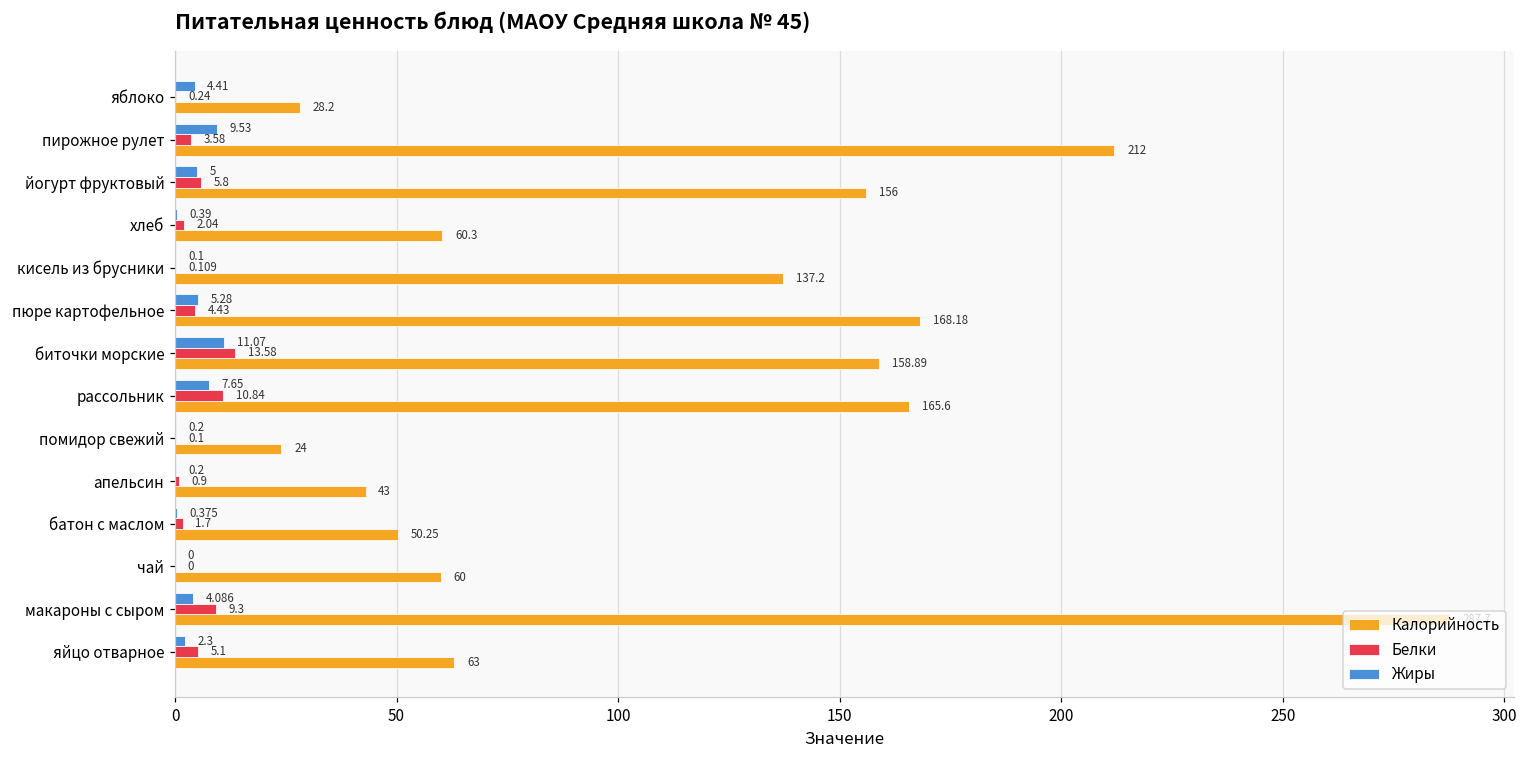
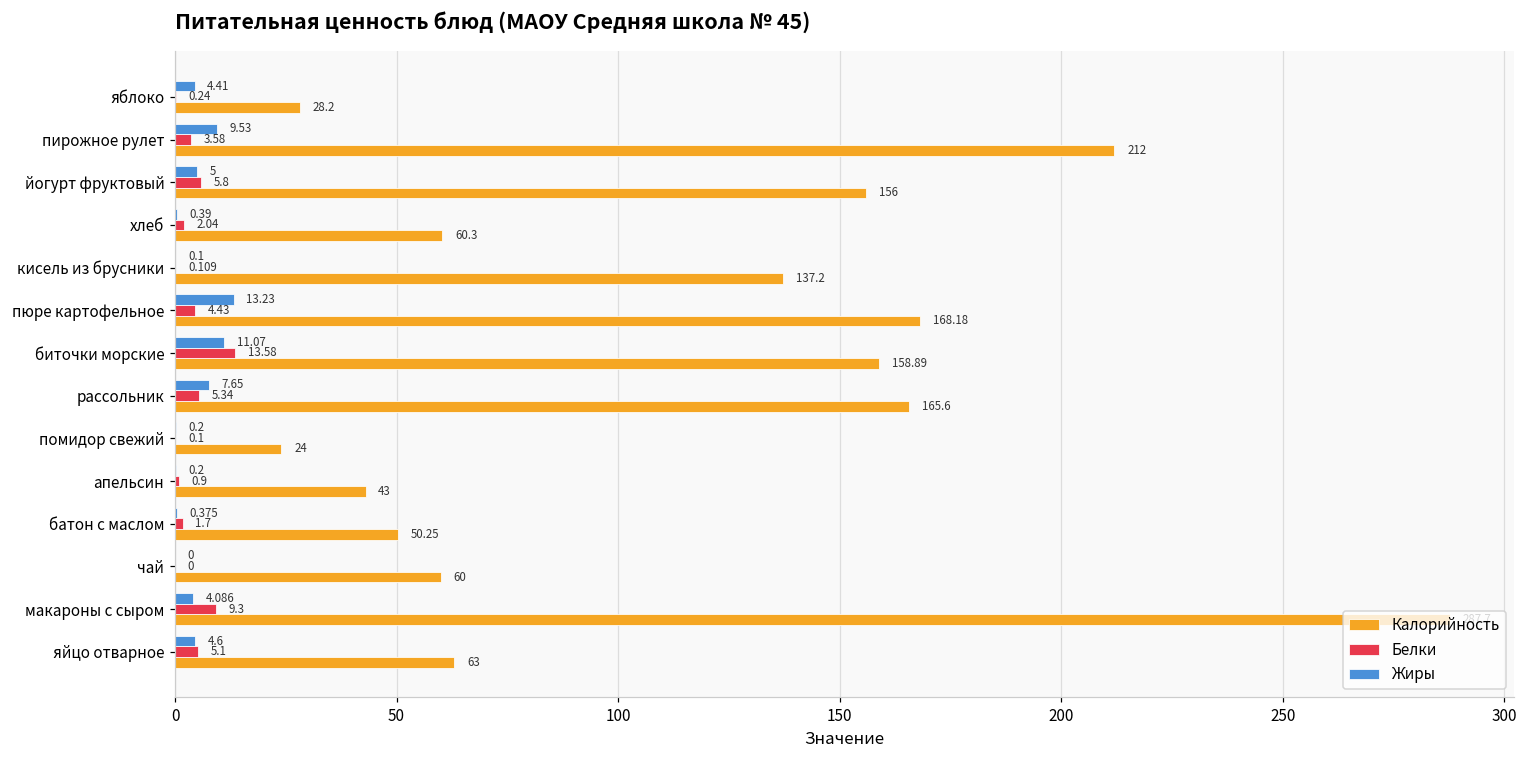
Жиры, пюре картофельное: 5.28 -> 13.23
Белки, рассольник: 10.84 -> 5.34
Жиры, яйцо отварное: 2.3 -> 4.6
